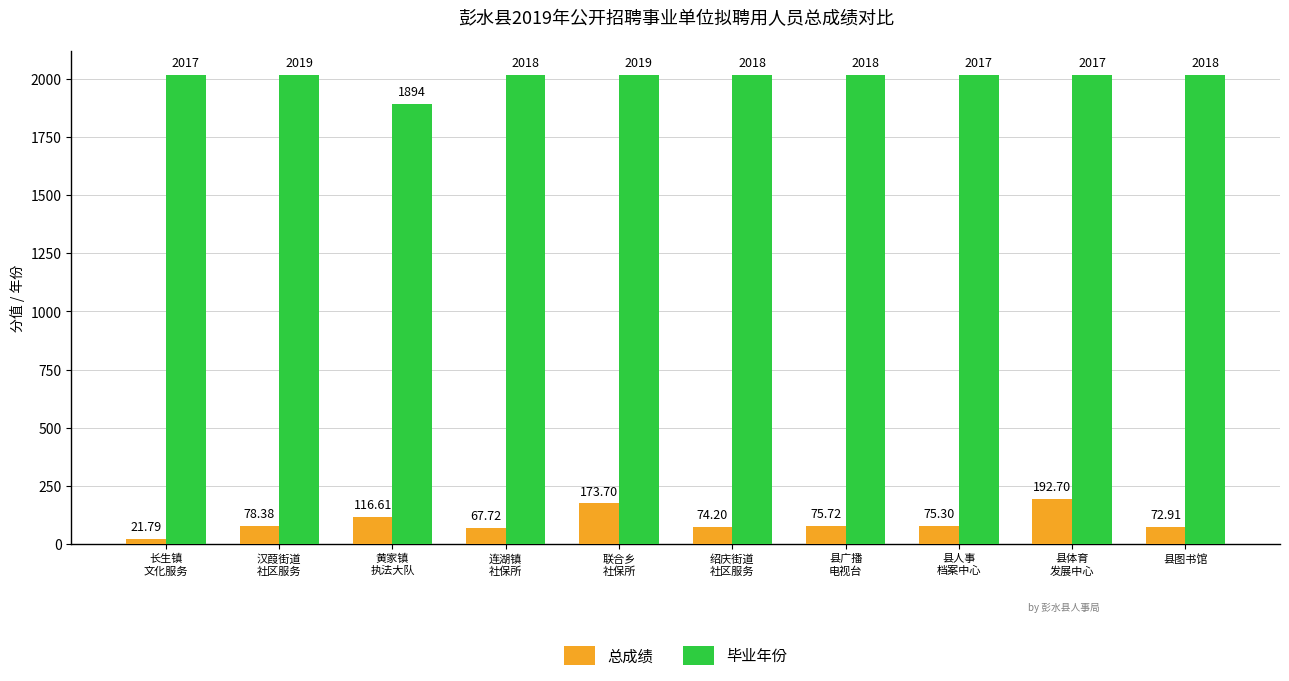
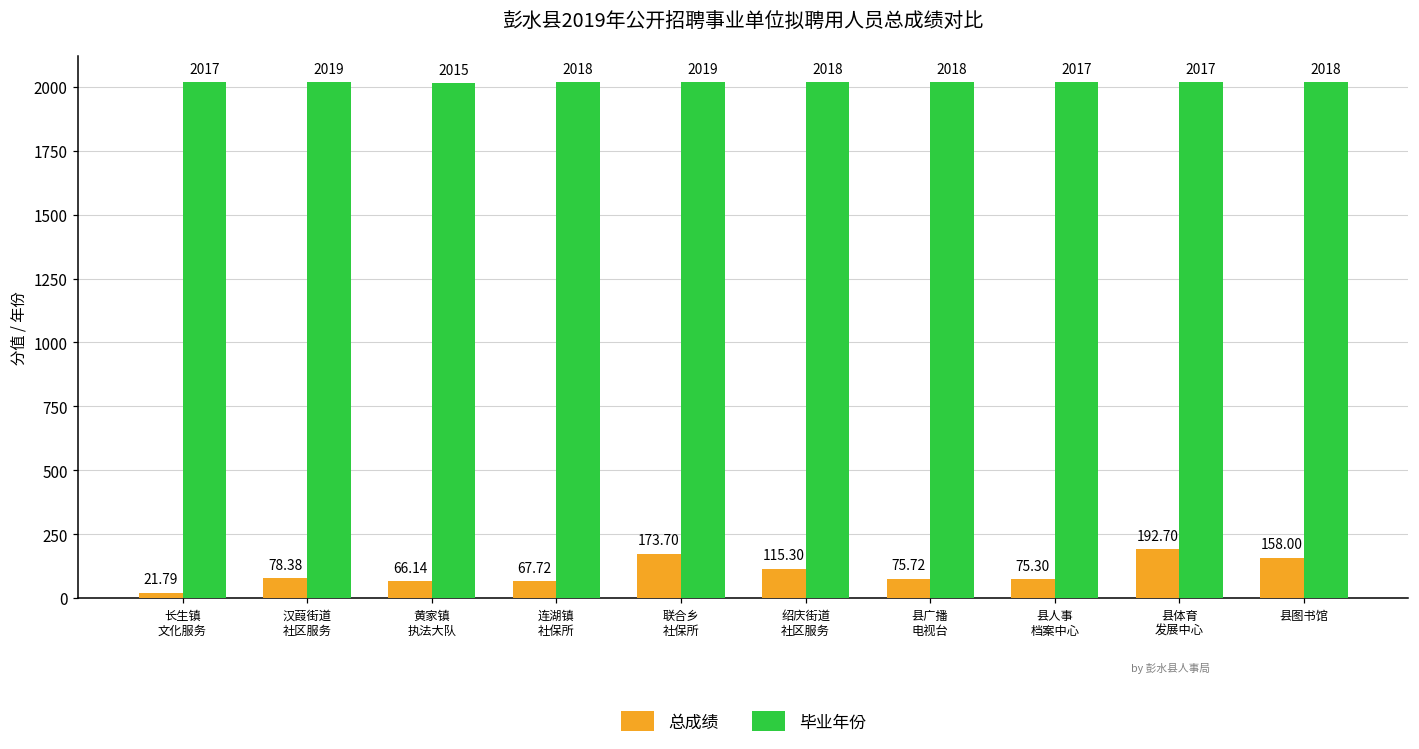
总成绩, 黄家镇 执法大队: 116.61 -> 66.14
毕业年份, 黄家镇 执法大队: 1894 -> 2015
总成绩, 绍庆街道 社区服务: 74.20 -> 115.30
总成绩, 县图书馆: 72.91 -> 158.00
